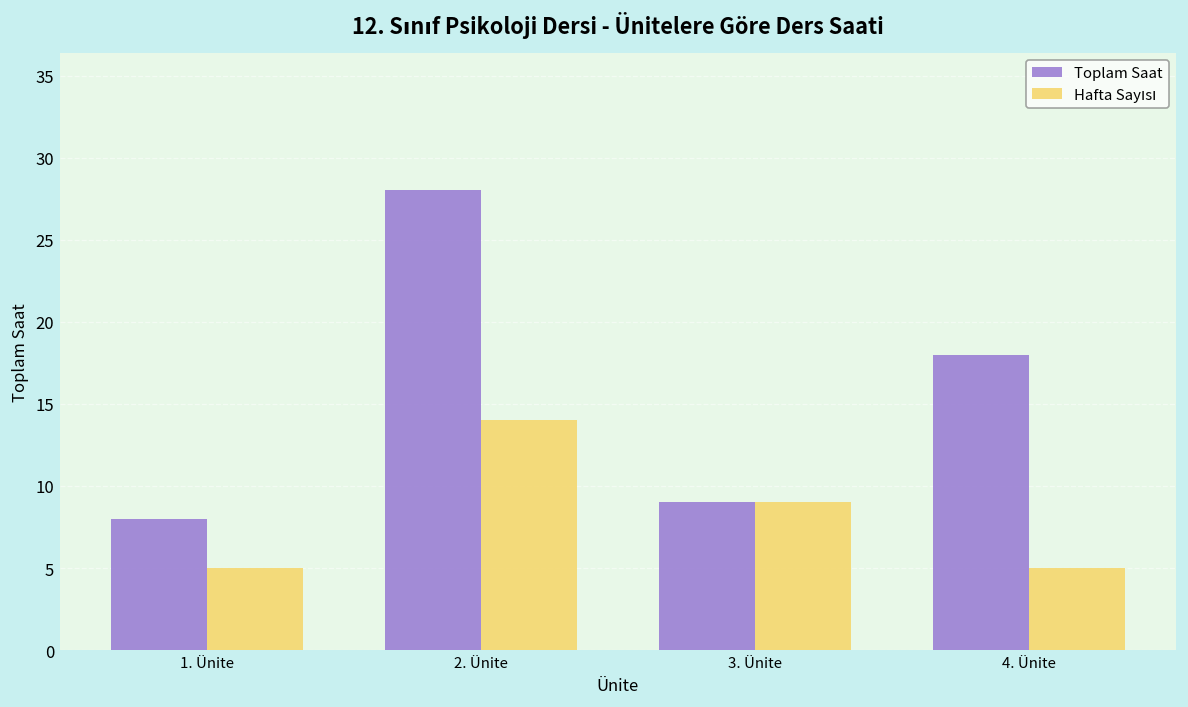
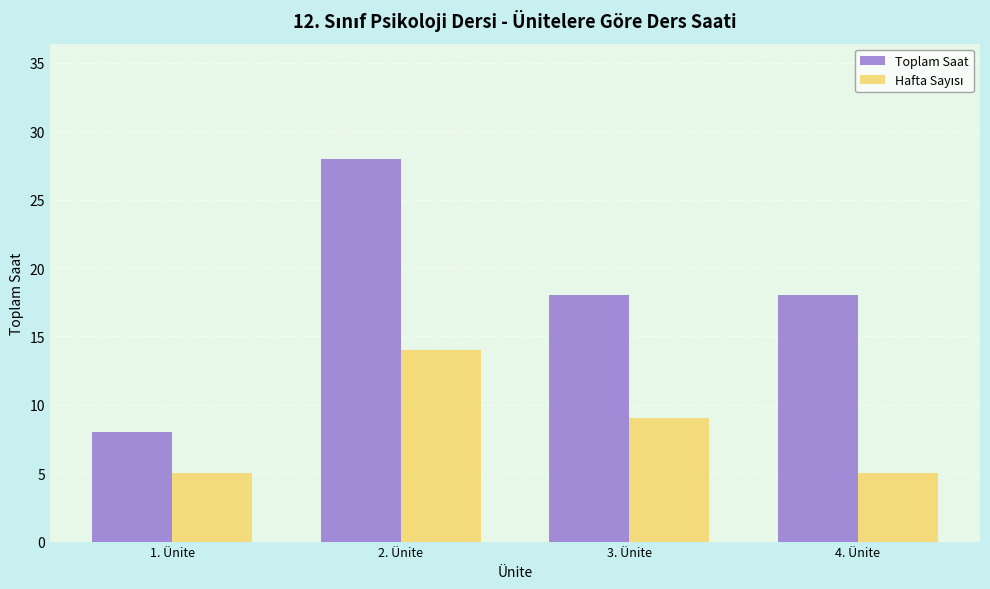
Toplam Saat, 3. Ünite: 9 -> 18
